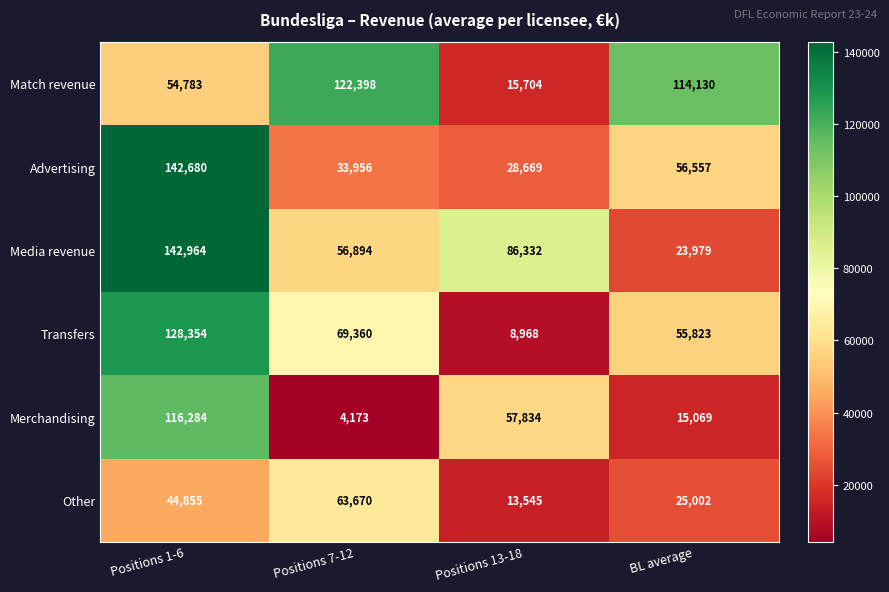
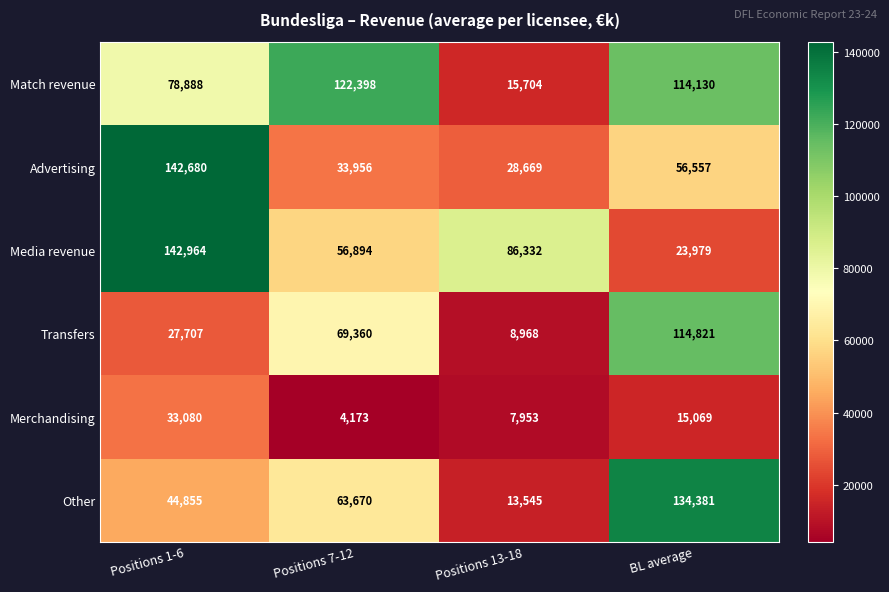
Match revenue, Positions 1-6: 54,783 -> 78,888
Transfers, Positions 1-6: 128,354 -> 27,707
Transfers, BL average: 55,823 -> 114,821
Merchandising, Positions 1-6: 116,284 -> 33,080
Merchandising, Positions 13-18: 57,834 -> 7,953
Other, BL average: 25,002 -> 134,381
